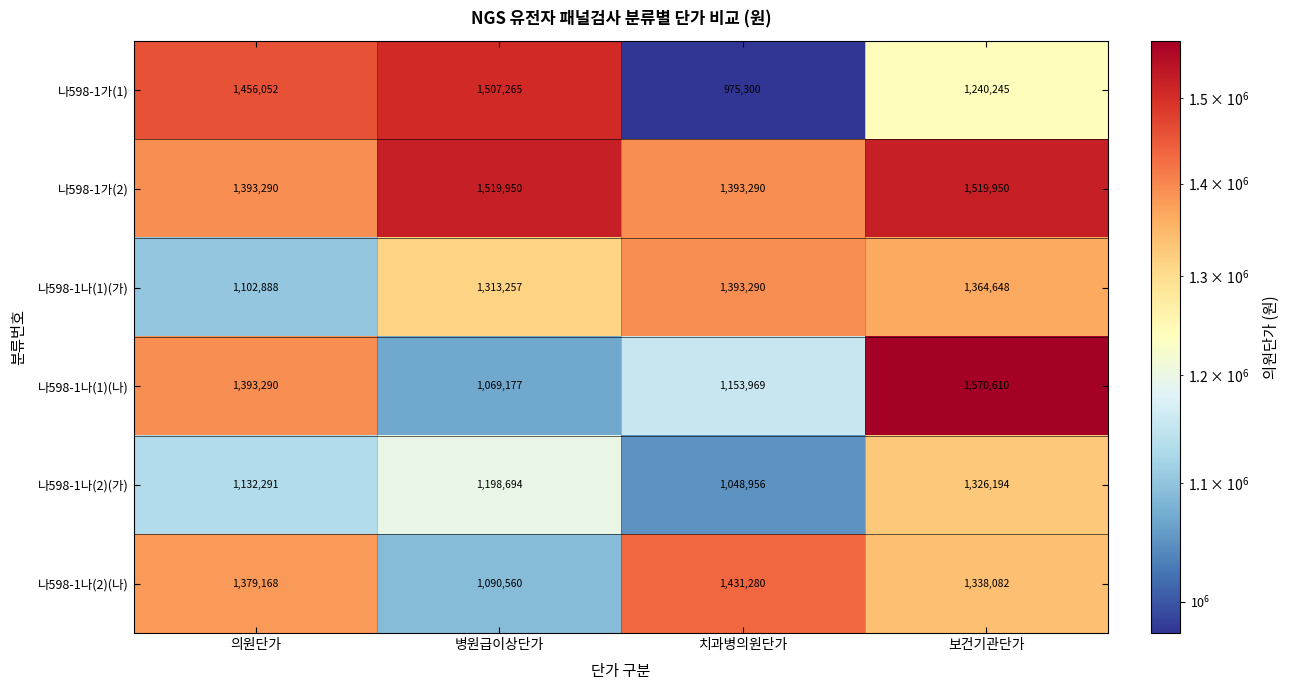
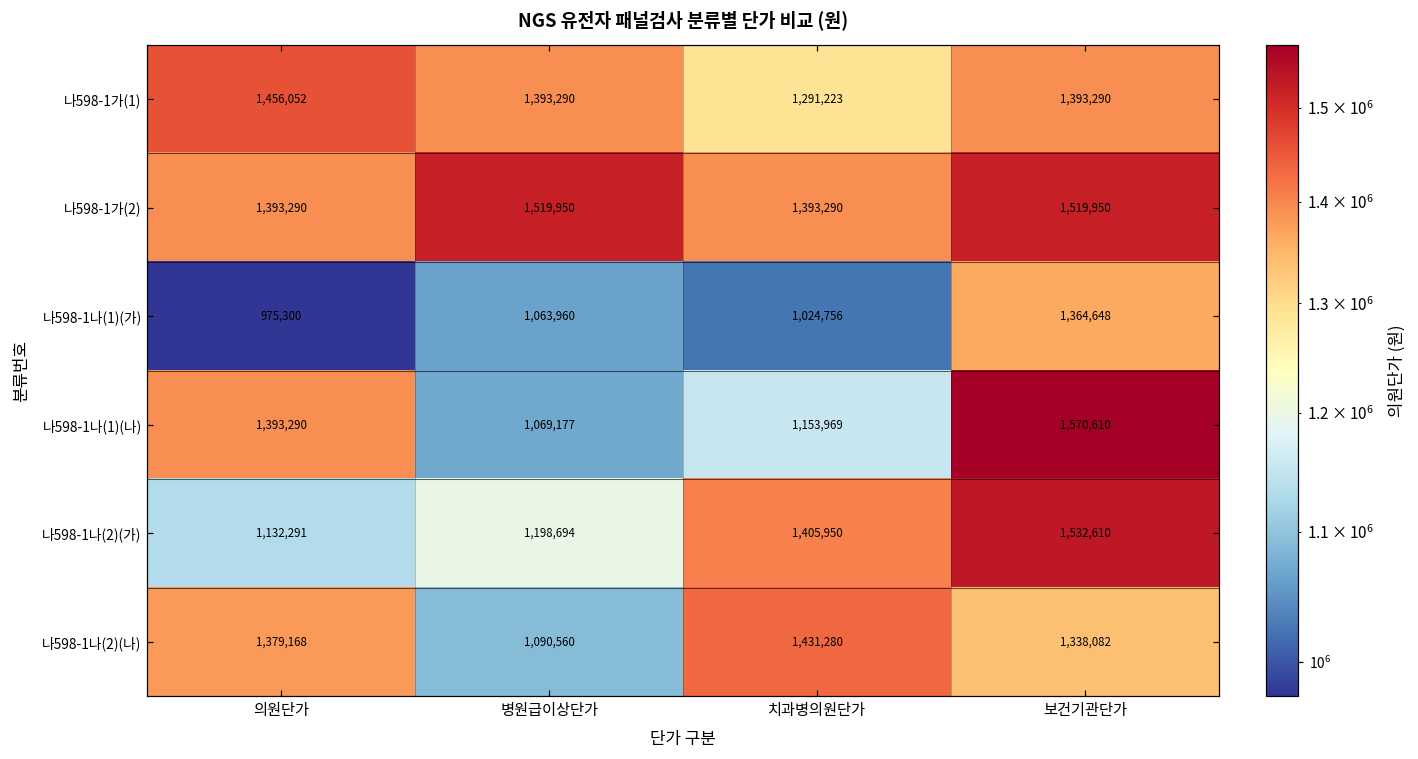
나598-1가(1), 병원급이상단가: 1,507,265 -> 1,393,290
나598-1가(1), 치과병의원단가: 975,300 -> 1,291,223
나598-1가(1), 보건기관단가: 1,240,245 -> 1,393,290
나598-1나(1)(가), 의원단가: 1,102,888 -> 975,300
나598-1나(1)(가), 병원급이상단가: 1,313,257 -> 1,063,960
나598-1나(1)(가), 치과병의원단가: 1,393,290 -> 1,024,756
나598-1나(2)(가), 치과병의원단가: 1,048,956 -> 1,405,950
나598-1나(2)(가), 보건기관단가: 1,326,194 -> 1,532,610
